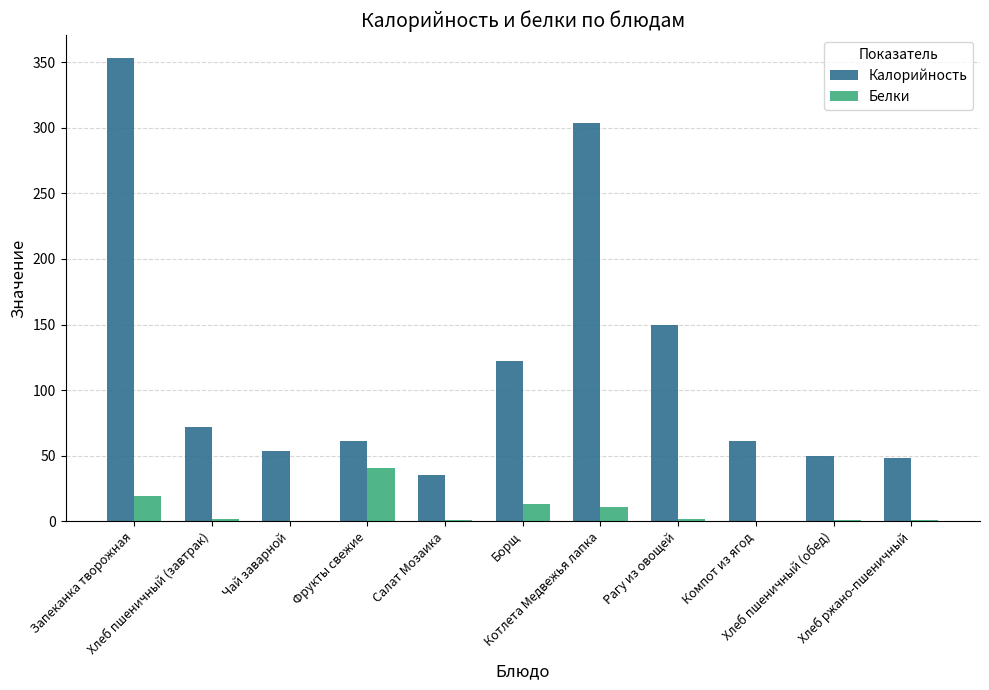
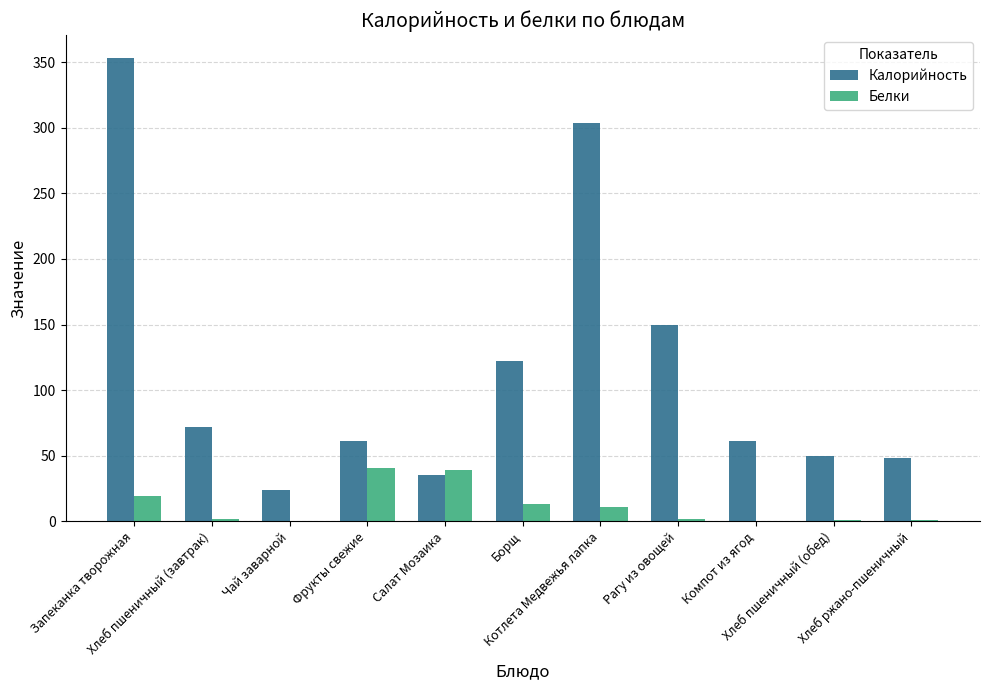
Калорийность, Чай заварной: 54 -> 24
Белки, Салат Мозаика: 1 -> 39
